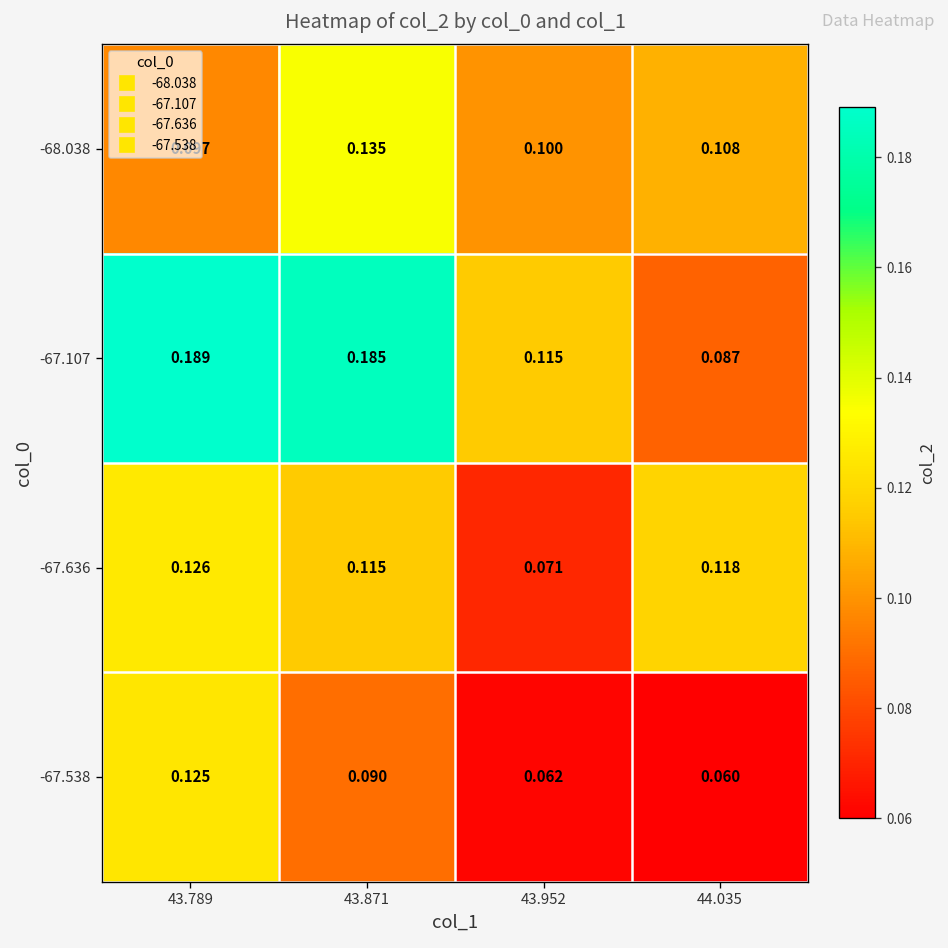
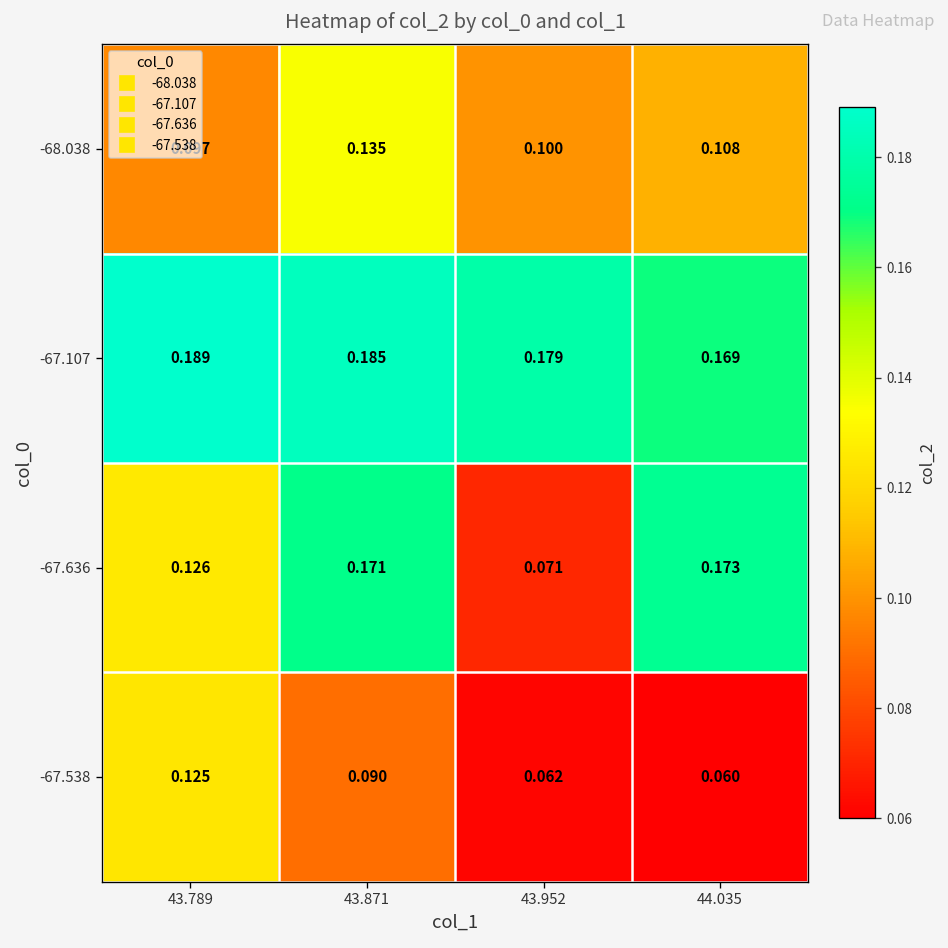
-67.107, 43.952: 0.115 -> 0.179
-67.107, 44.035: 0.087 -> 0.169
-67.636, 43.871: 0.115 -> 0.171
-67.636, 44.035: 0.118 -> 0.173
